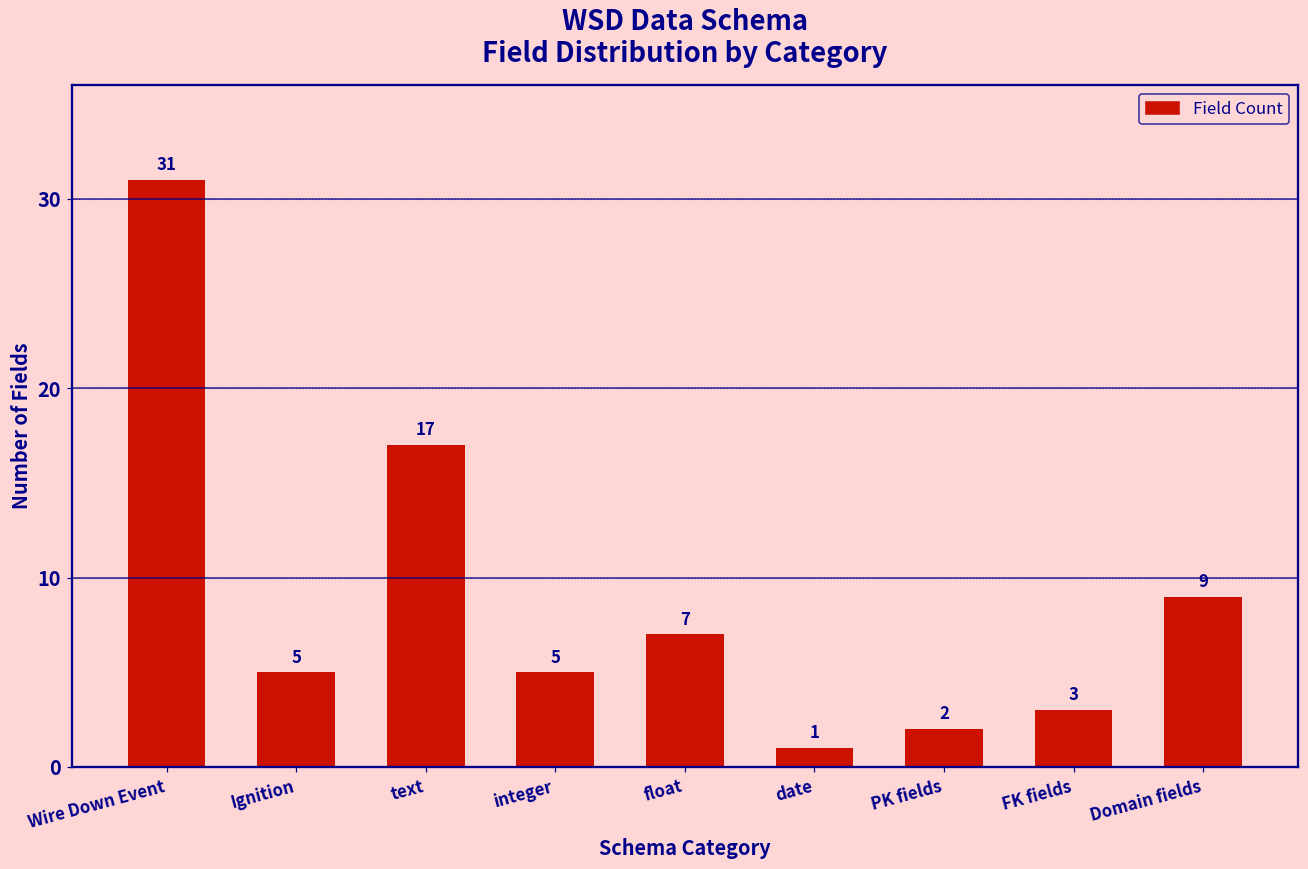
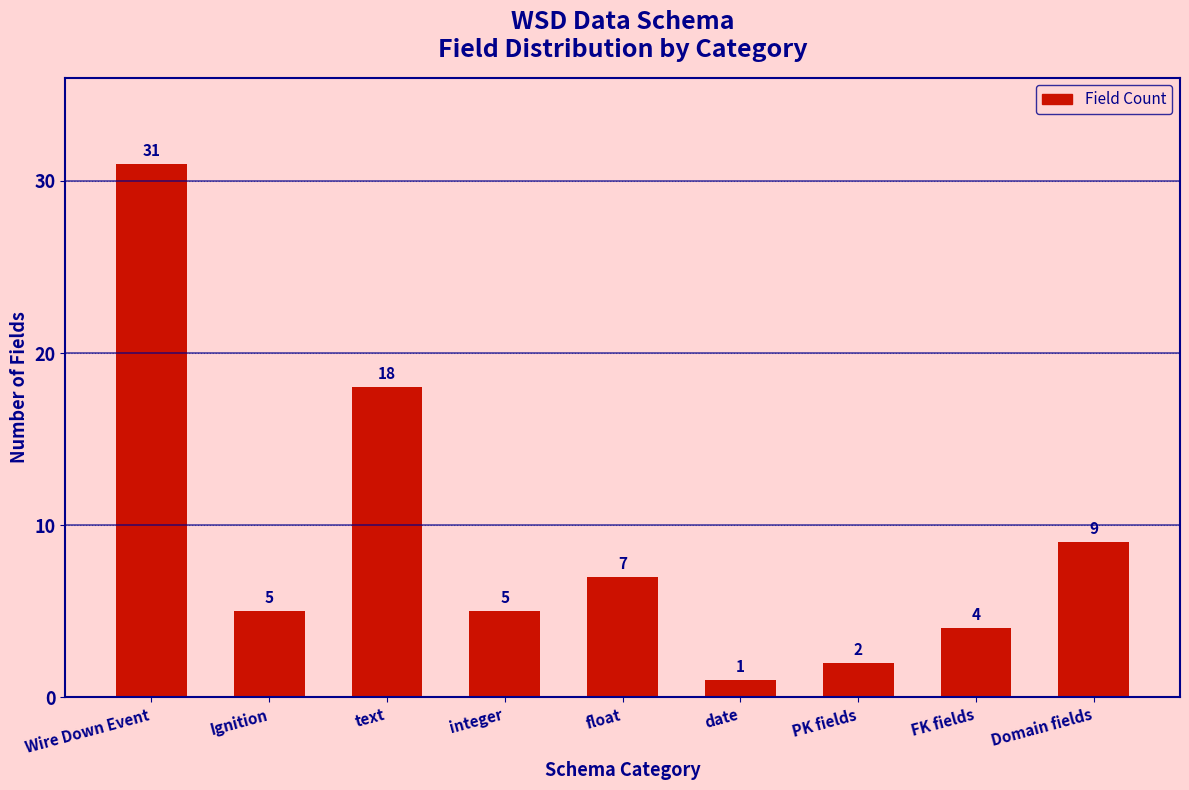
text: 17 -> 18
FK fields: 3 -> 4
